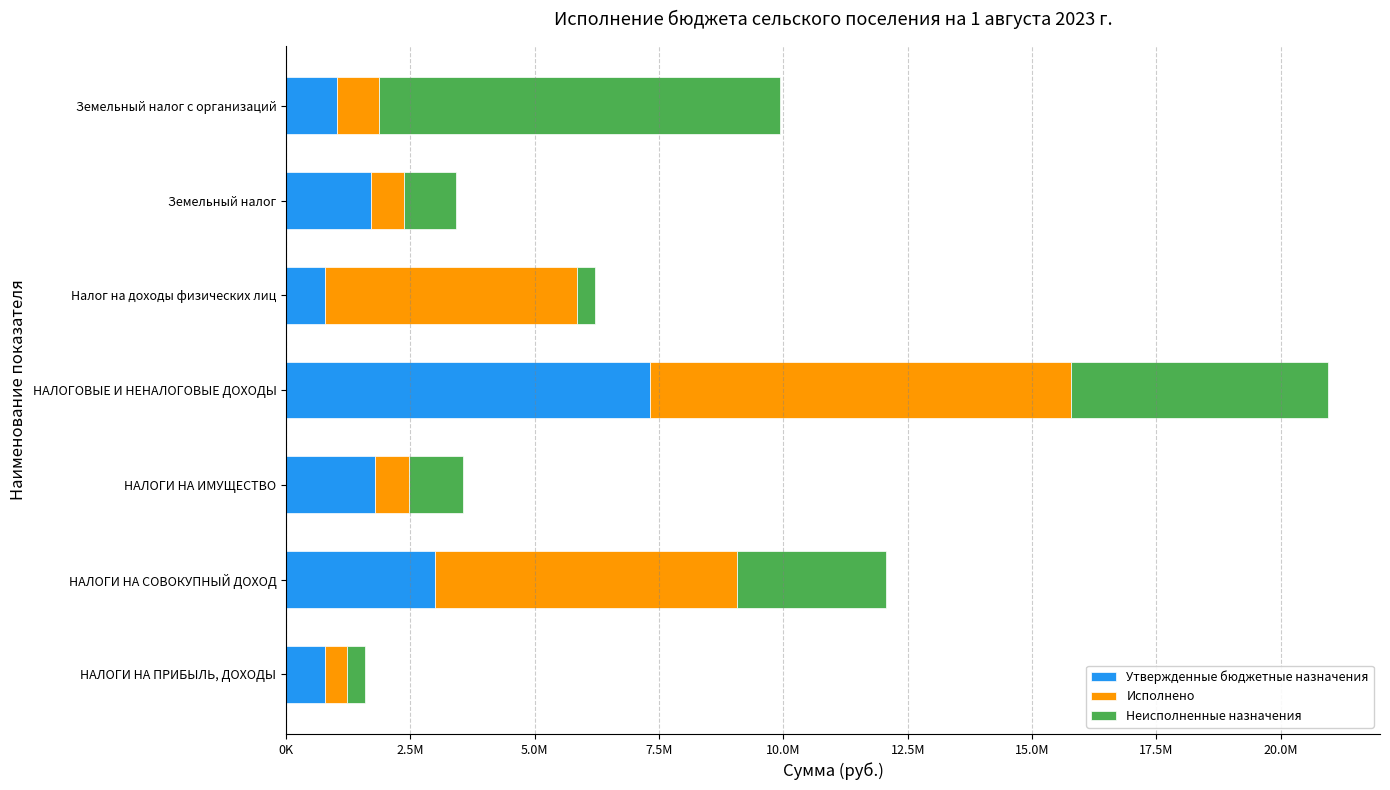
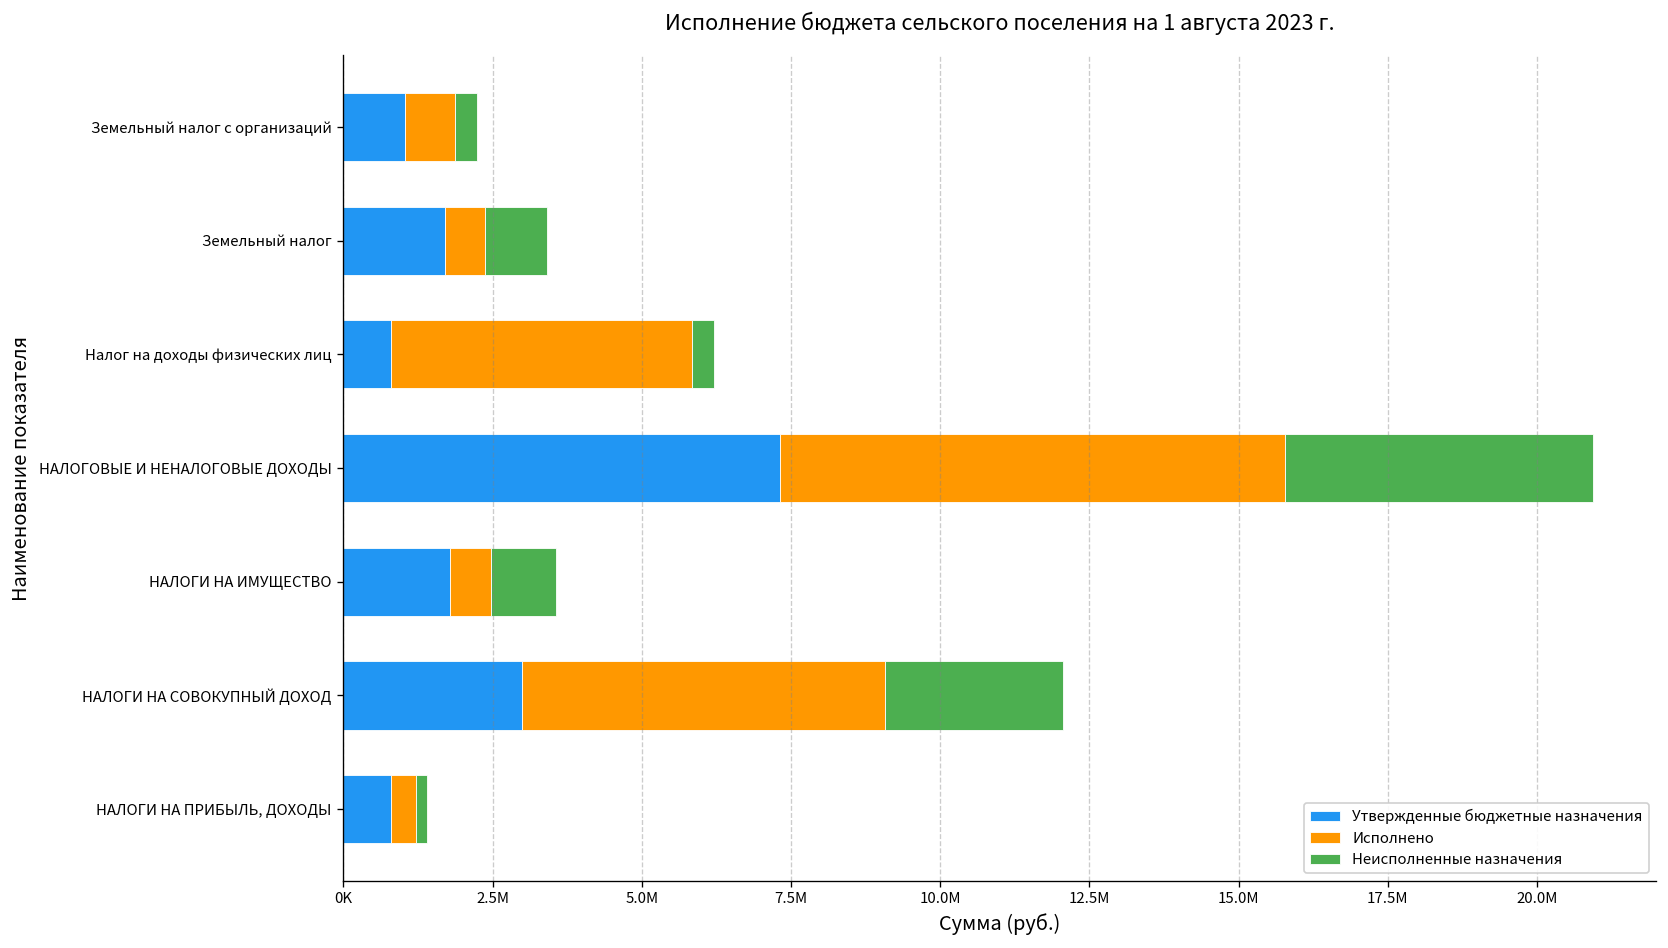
Неисполненные назначения, Земельный налог с организаций: 8100000 -> 400000
Неисполненные назначения, НАЛОГИ НА ПРИБЫЛЬ, ДОХОДЫ: 400000 -> 200000
